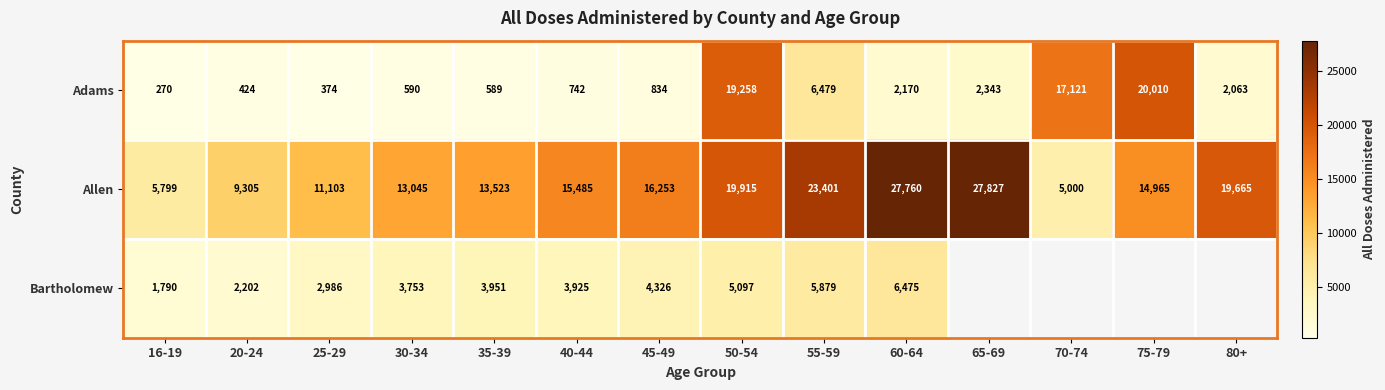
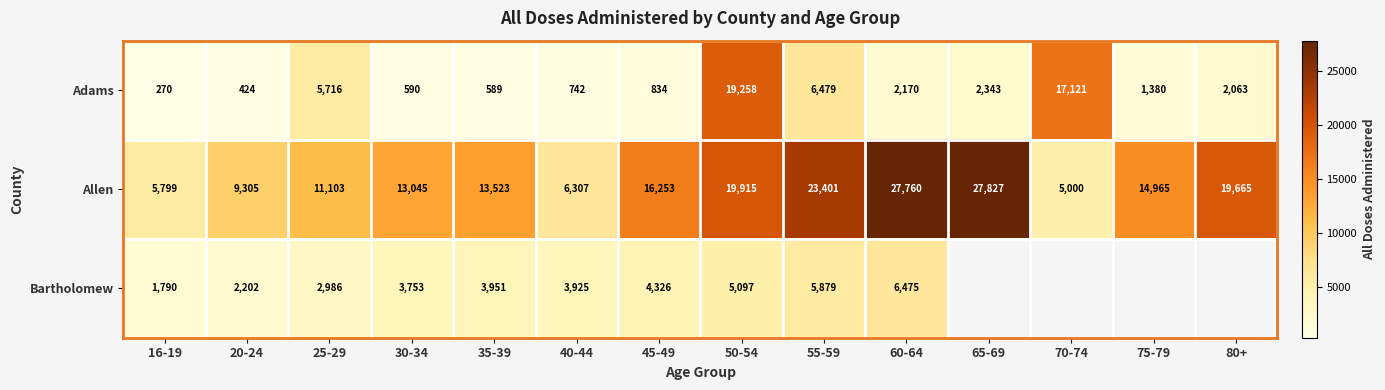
Adams, 25-29: 374 -> 5,716
Adams, 75-79: 20,010 -> 1,380
Allen, 40-44: 15,485 -> 6,307
